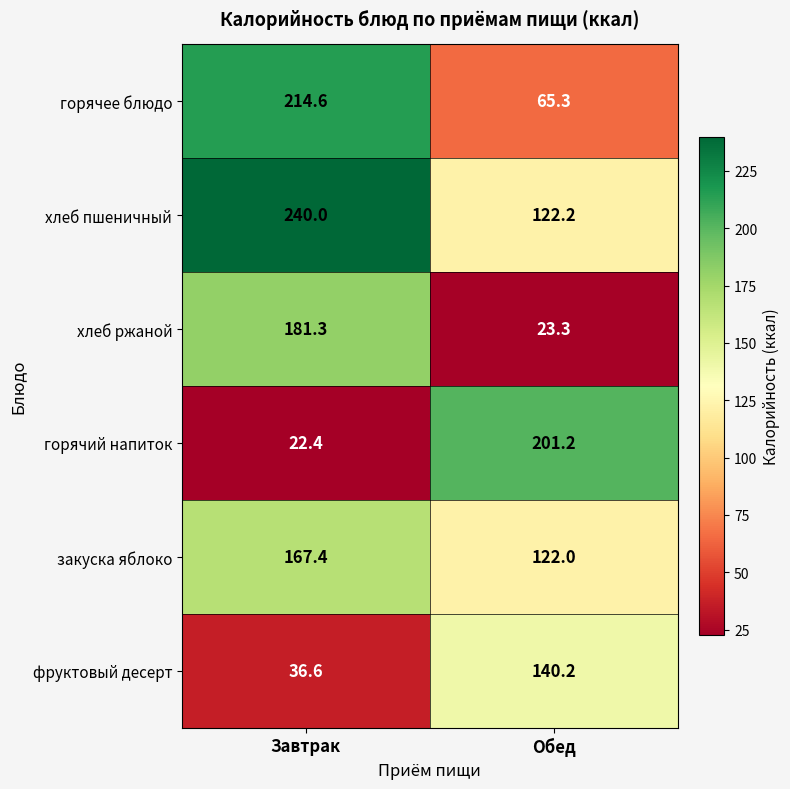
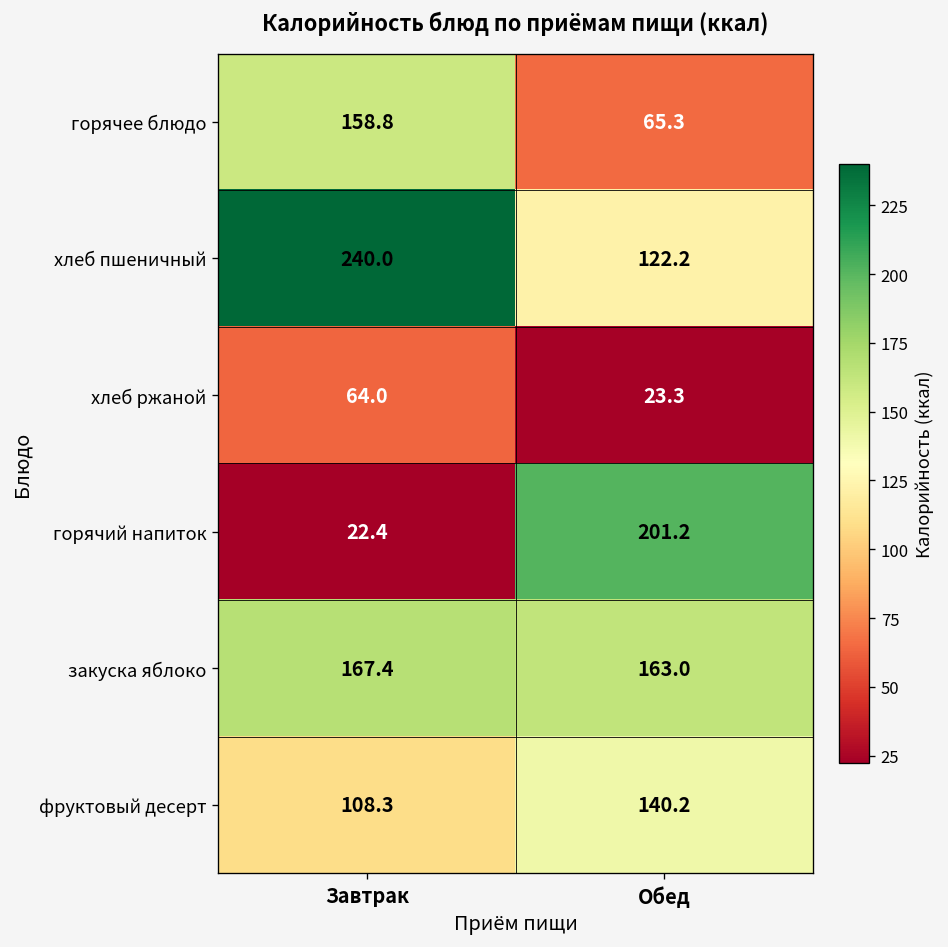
горячее блюдо, Завтрак: 214.6 -> 158.8
хлеб ржаной, Завтрак: 181.3 -> 64.0
закуска яблоко, Обед: 122.0 -> 163.0
фруктовый десерт, Завтрак: 36.6 -> 108.3
